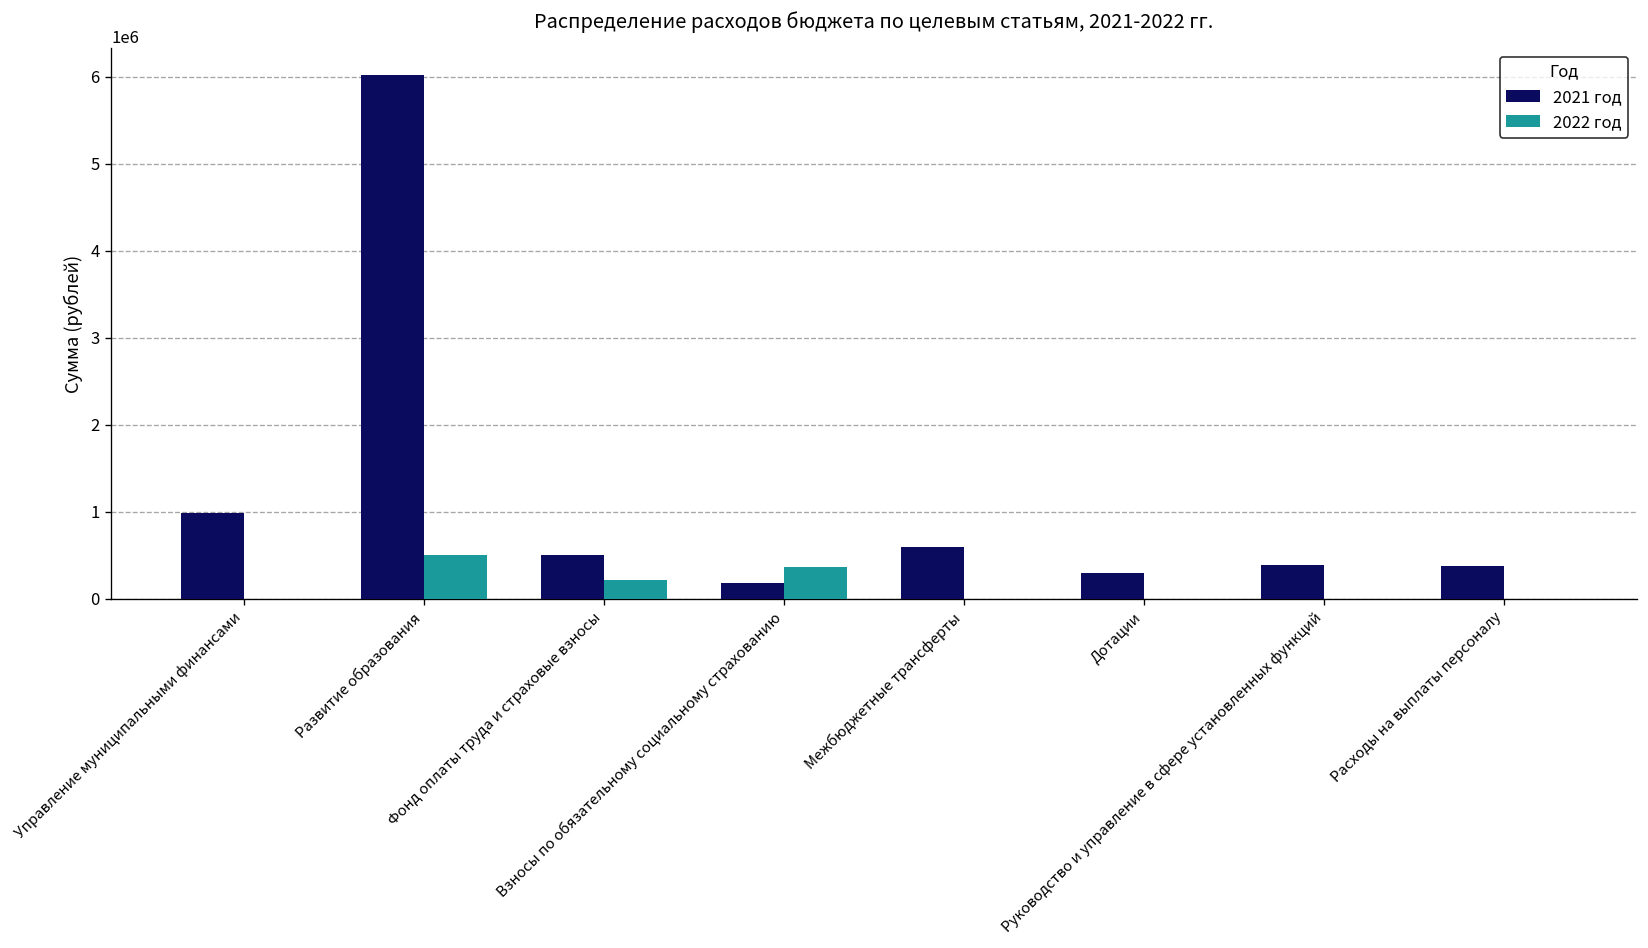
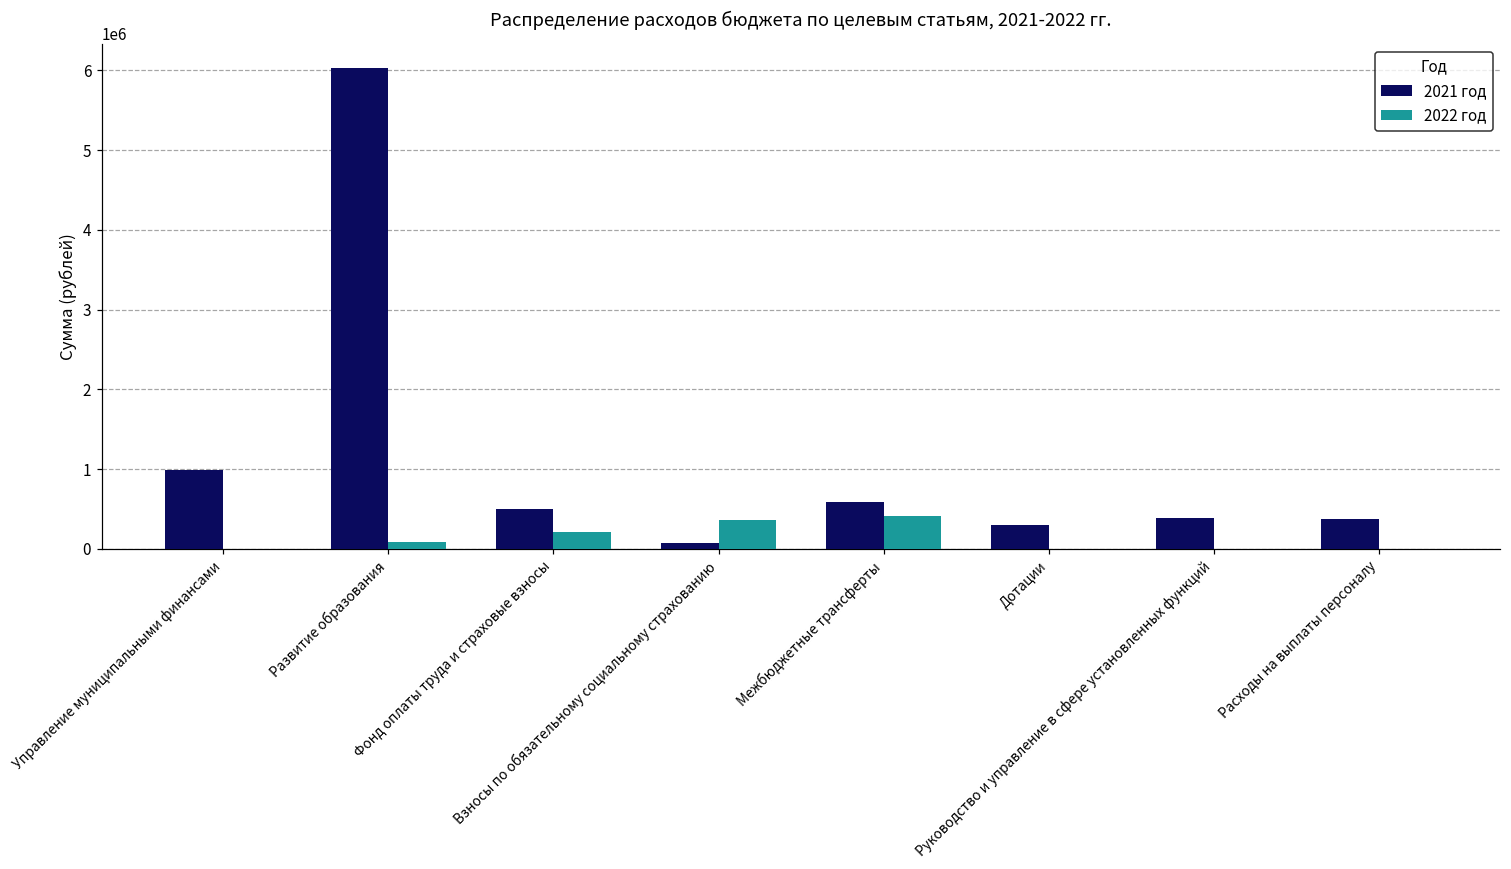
2022 год, Развитие образования: 500000 -> 100000
2021 год, Взносы по обязательному социальному страхованию: 200000 -> 100000
2022 год, Межбюджетные трансферты: 0 -> 400000
